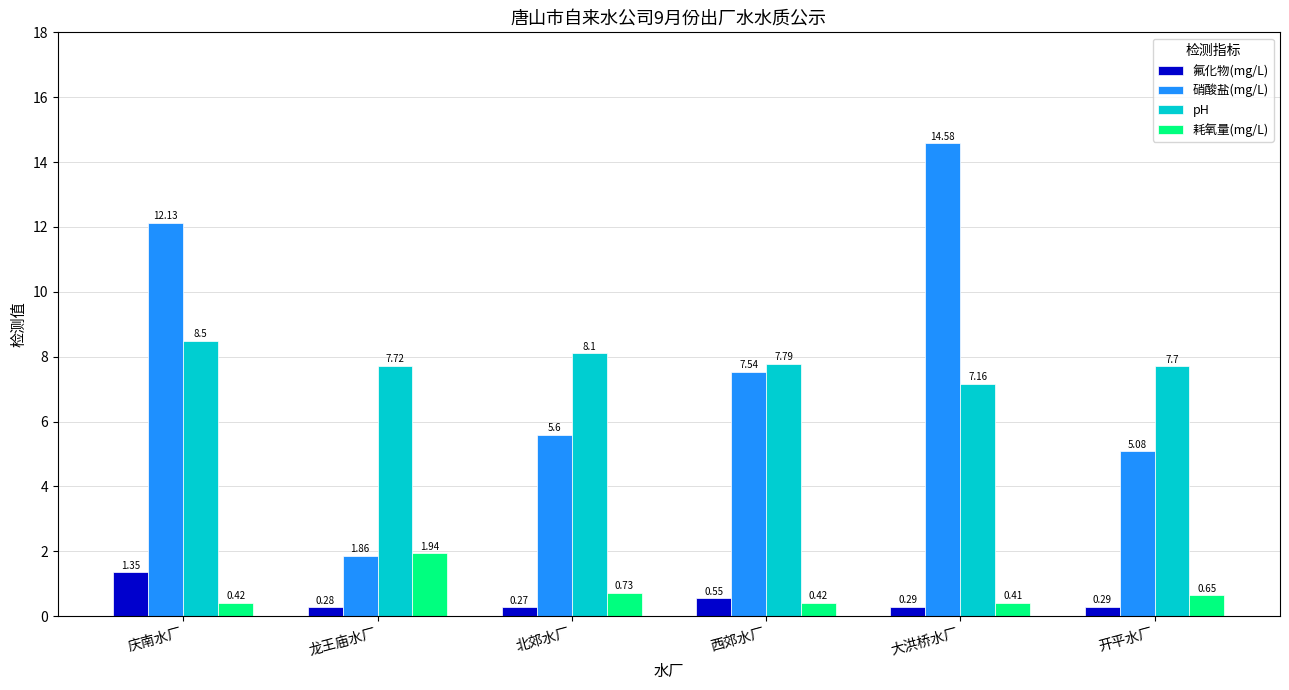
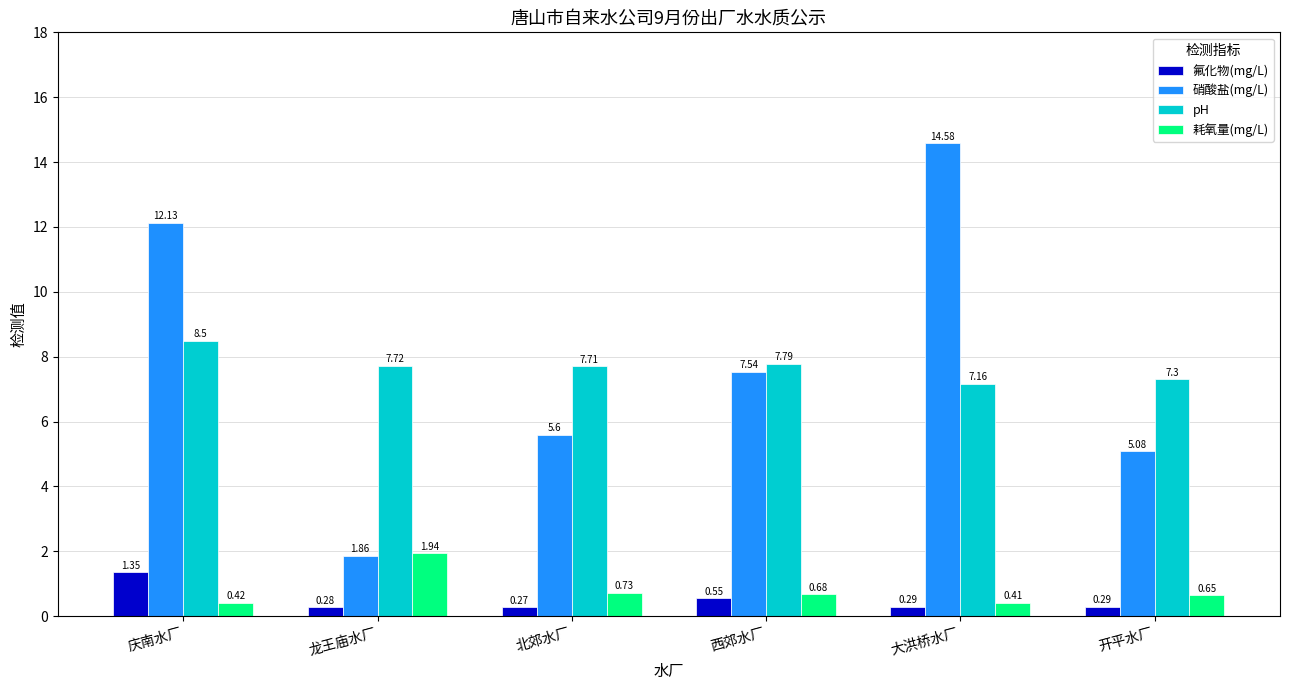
pH, 北郊水厂: 8.1 -> 7.71
耗氧量(mg/L), 西郊水厂: 0.42 -> 0.68
pH, 开平水厂: 7.7 -> 7.3
